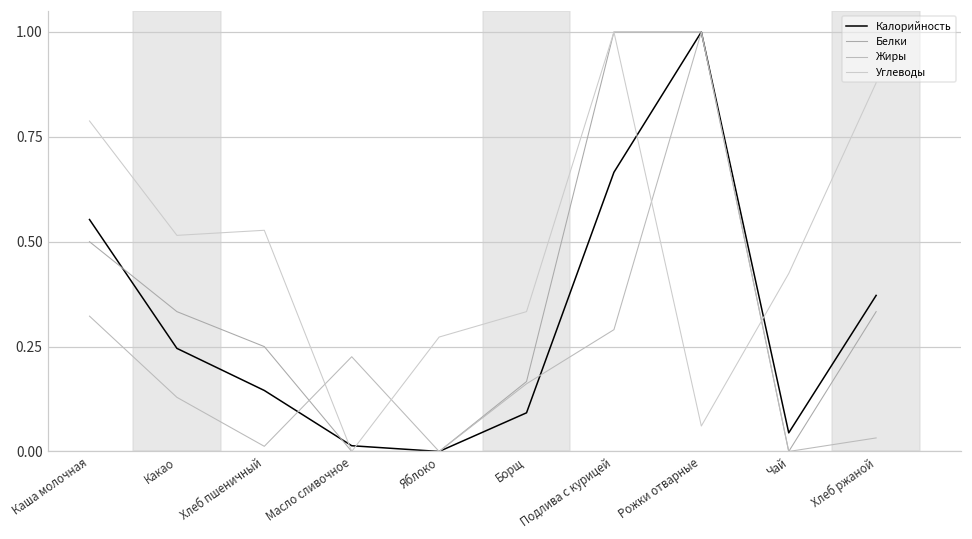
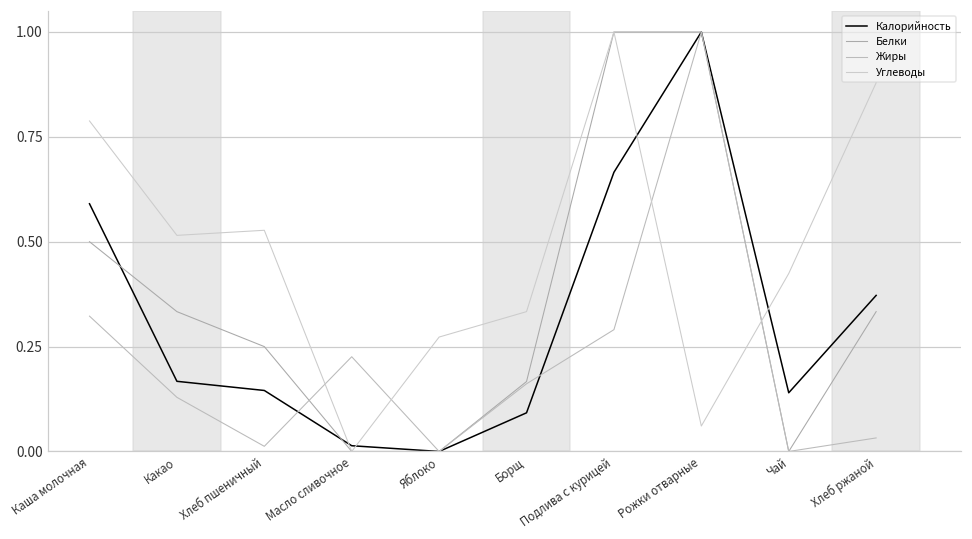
Калорийность, Каша молочная: 0.55 -> 0.59
Калорийность, Какао: 0.25 -> 0.17
Калорийность, Чай: 0.04 -> 0.14
